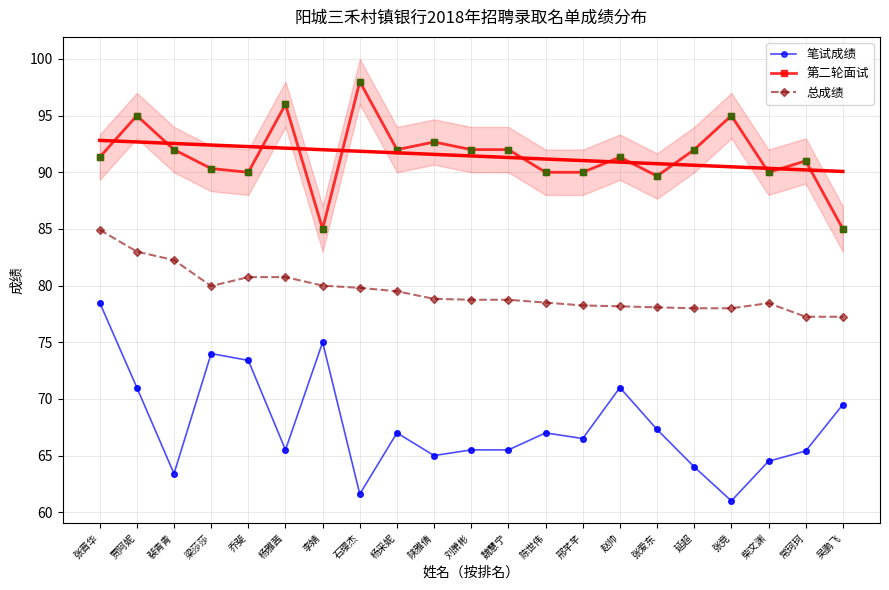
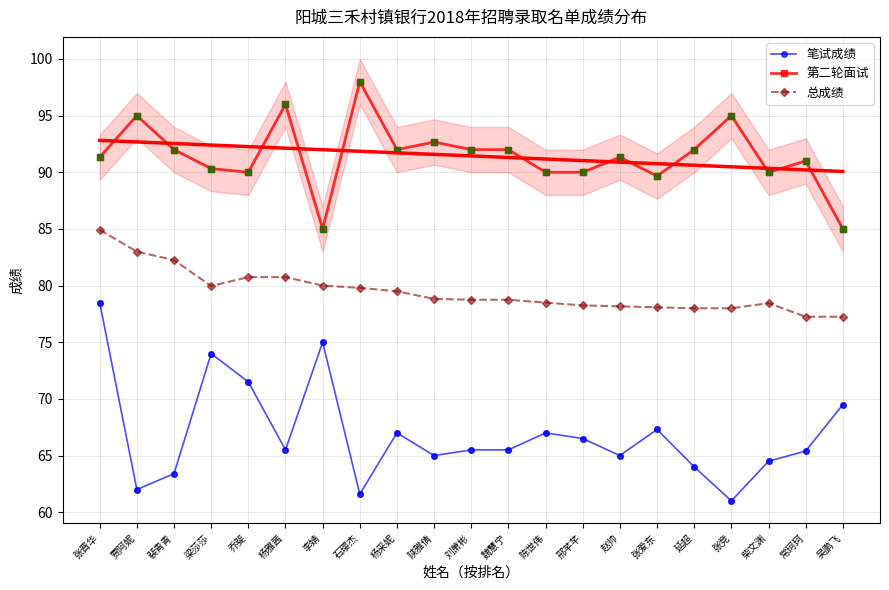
笔试成绩, 贾阿妮: 71 -> 62
笔试成绩, 乔斐: 73.4 -> 71.5
笔试成绩, 赵帅: 71 -> 65
